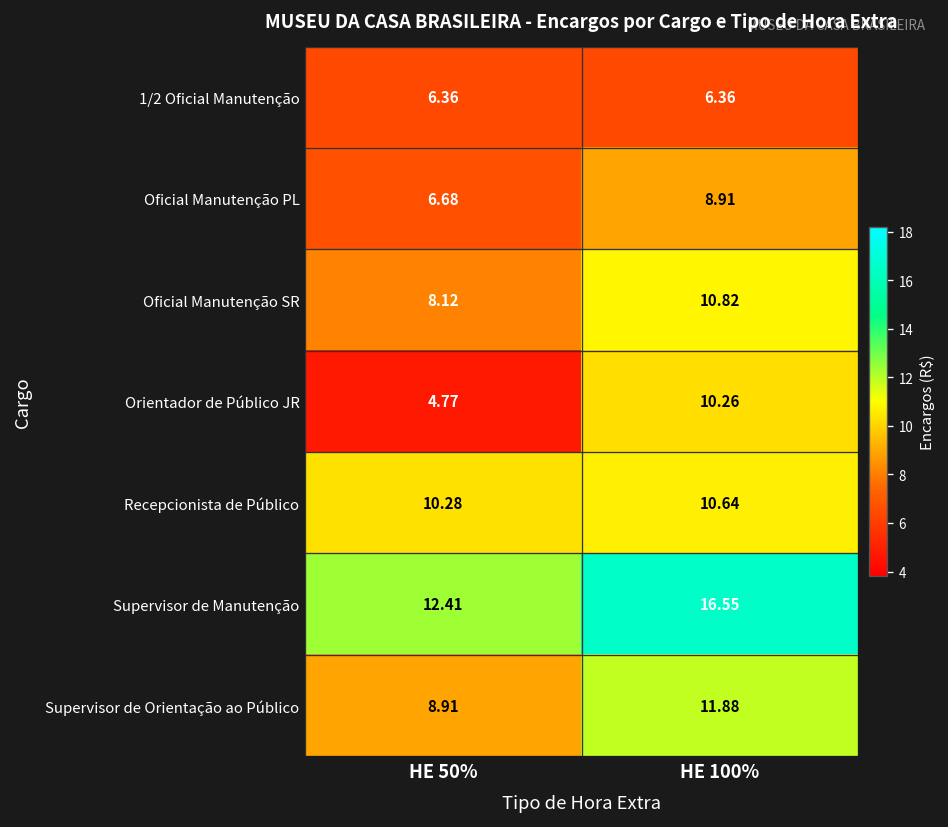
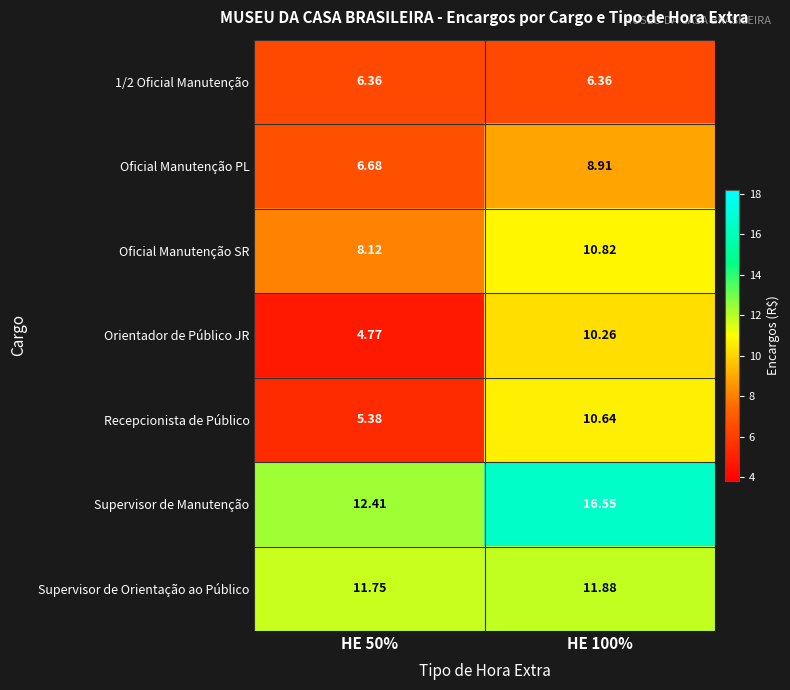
Recepcionista de Público, HE 50%: 10.28 -> 5.38
Supervisor de Orientação ao Público, HE 50%: 8.91 -> 11.75
